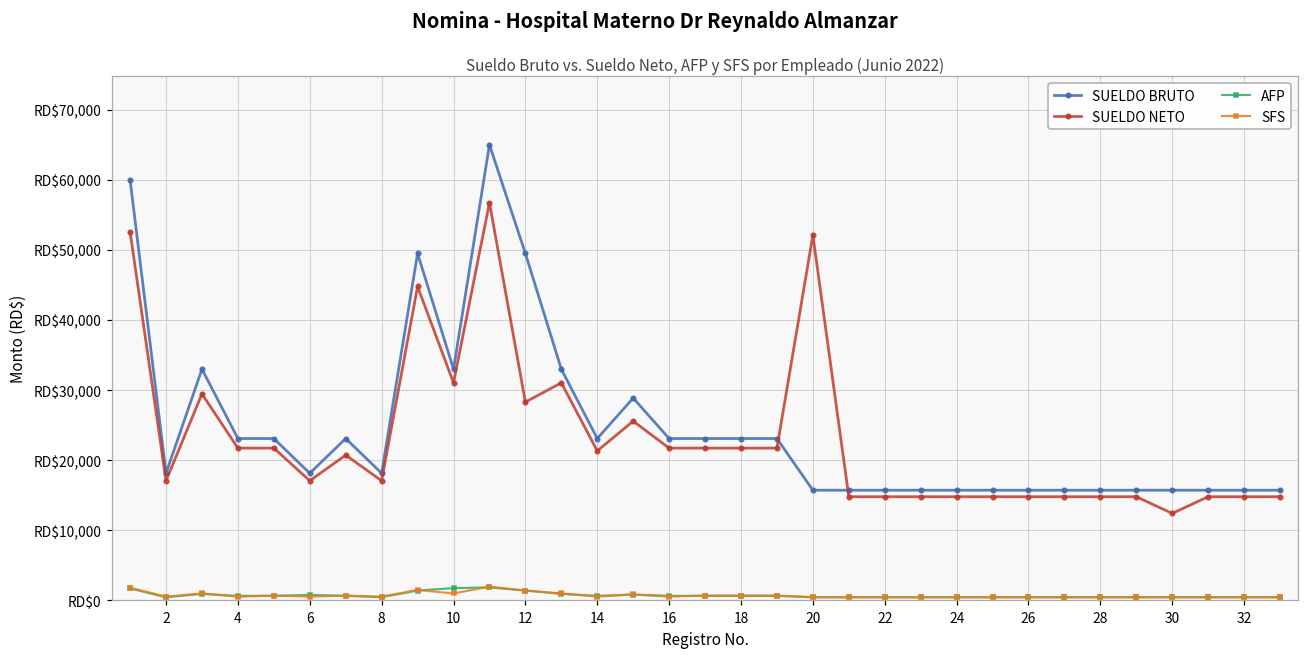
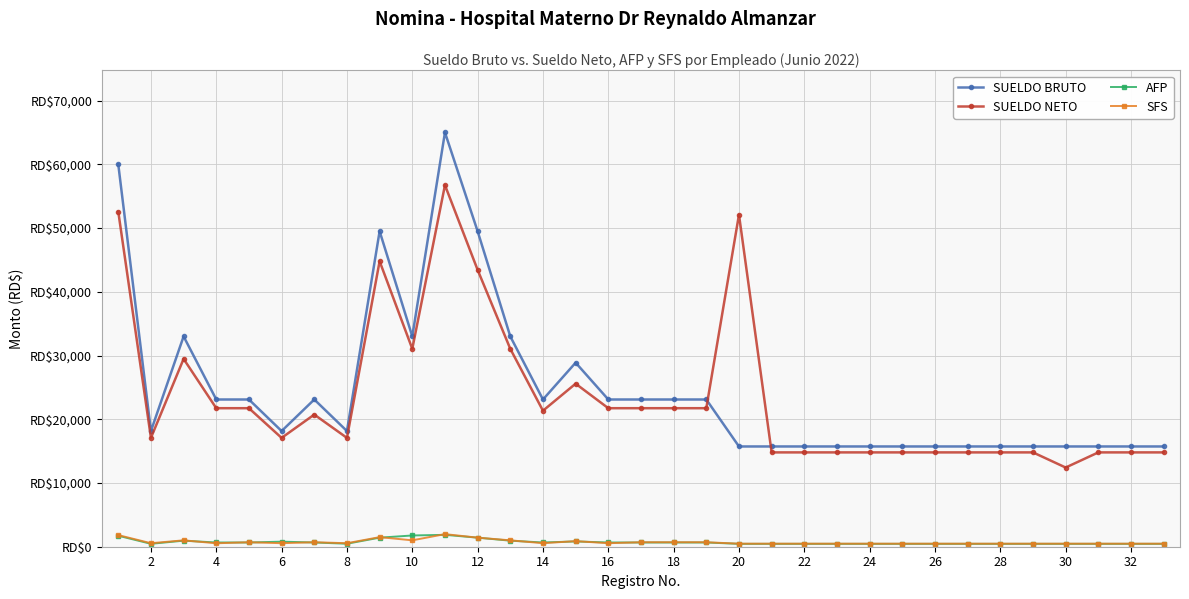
SUELDO NETO, 12: RD$28,000 -> RD$43,000
